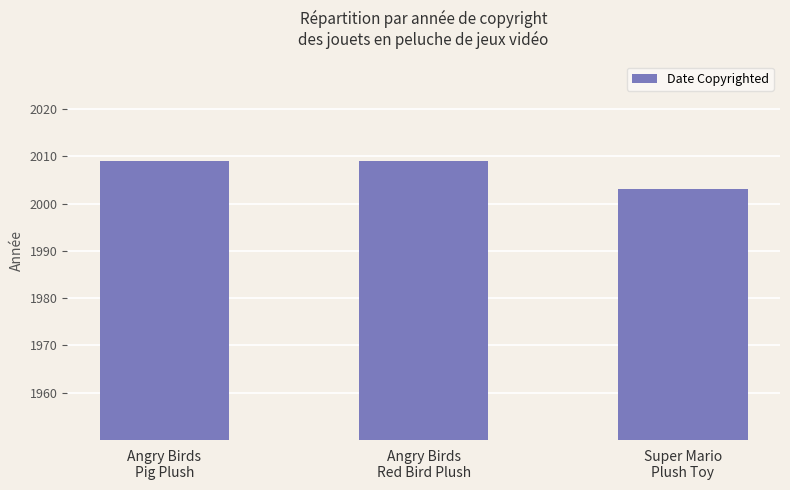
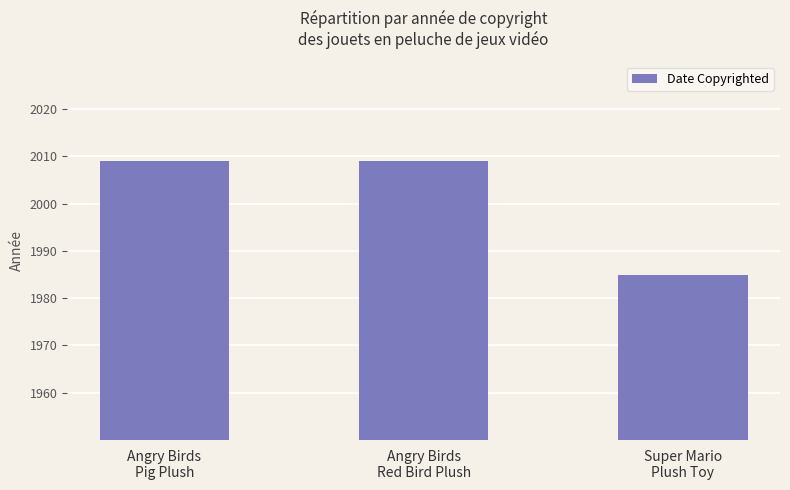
Super Mario Plush Toy: 2003 -> 1985
